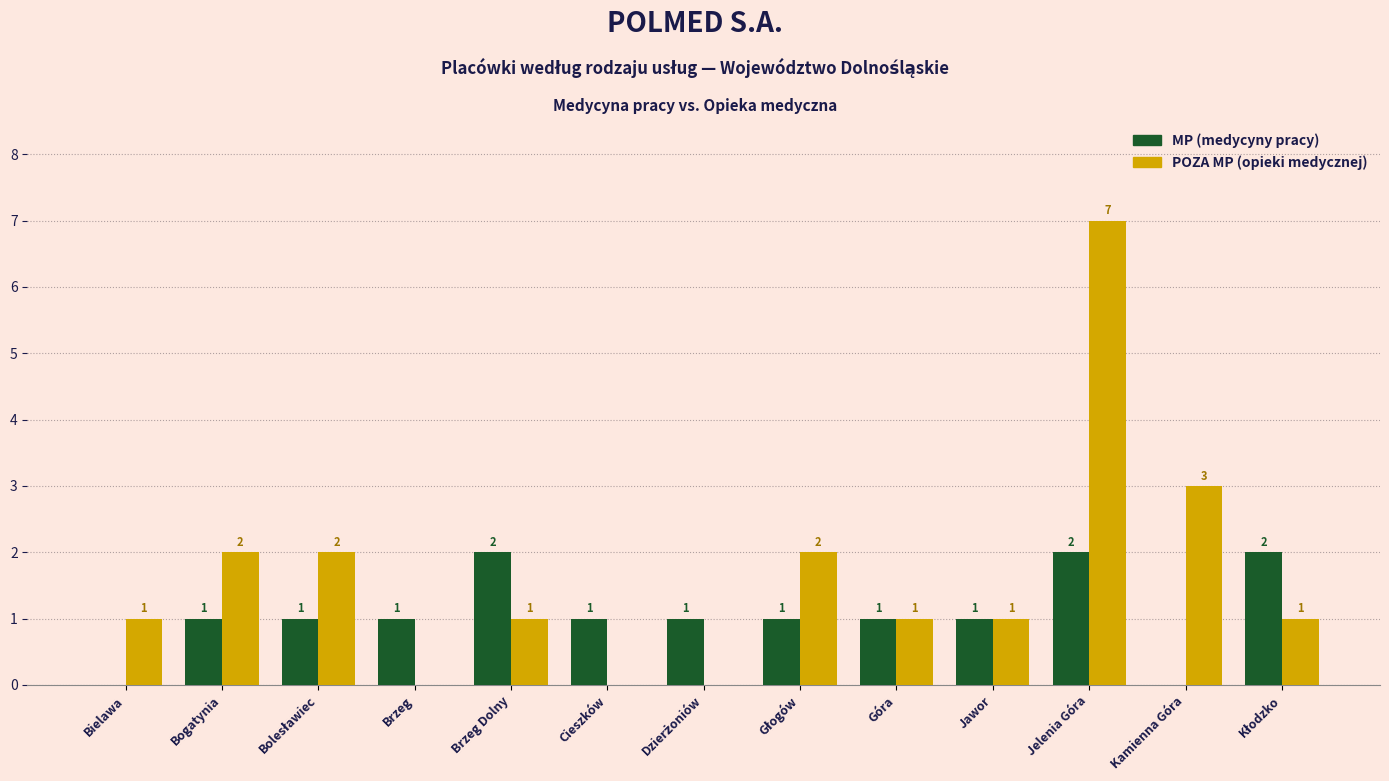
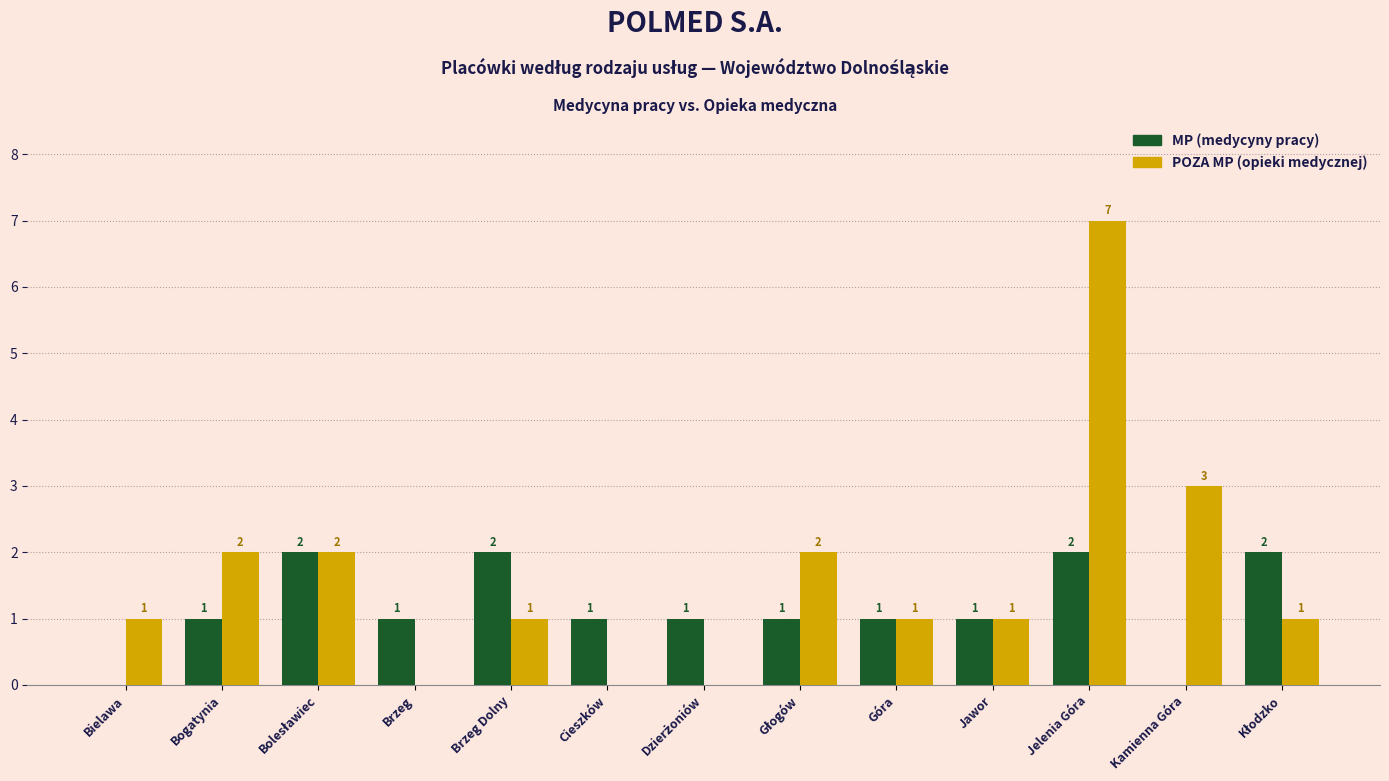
MP (medycyny pracy), Bolesławiec: 1 -> 2
